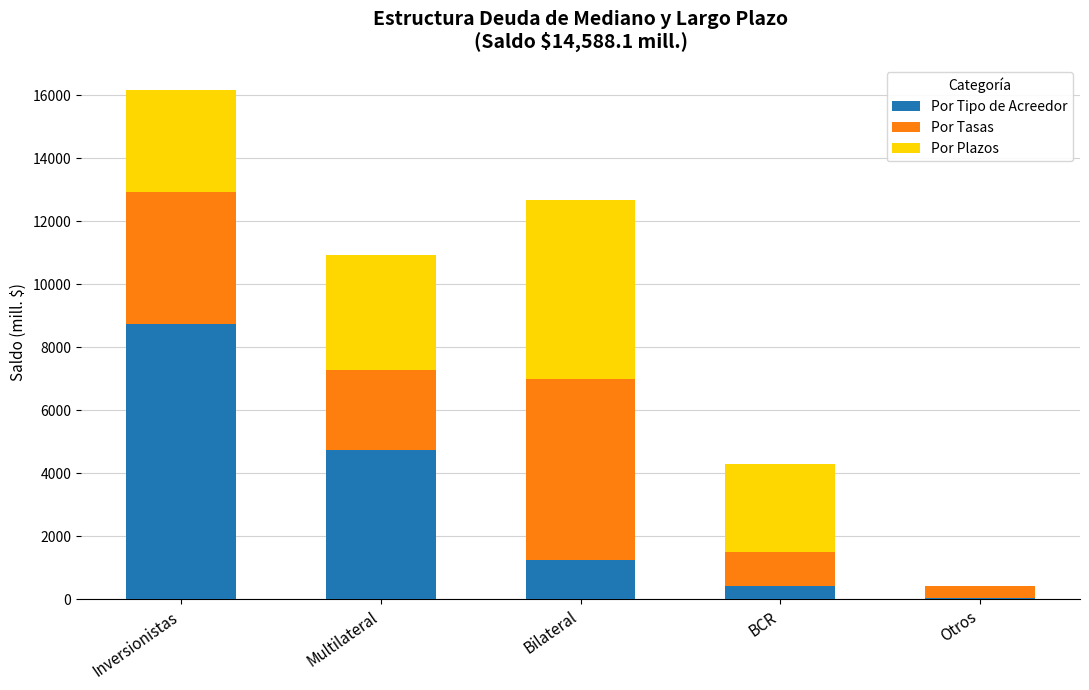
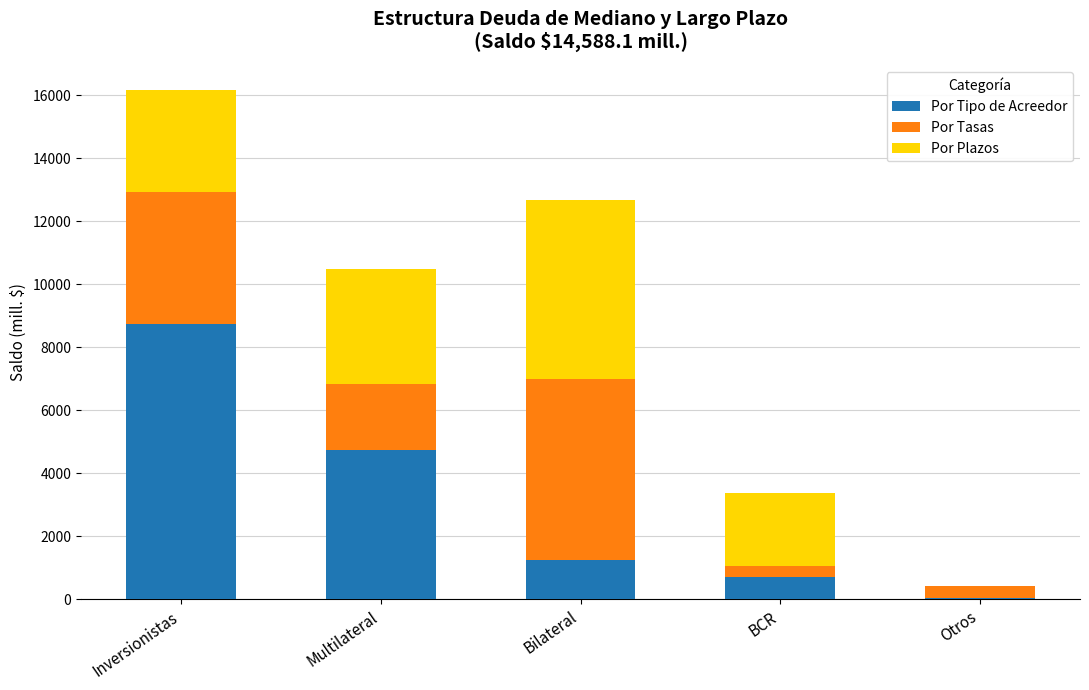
Por Tasas, Multilateral: 2600 -> 2100
Por Tipo de Acreedor, BCR: 400 -> 700
Por Tasas, BCR: 1100 -> 400
Por Plazos, BCR: 2800 -> 2300
